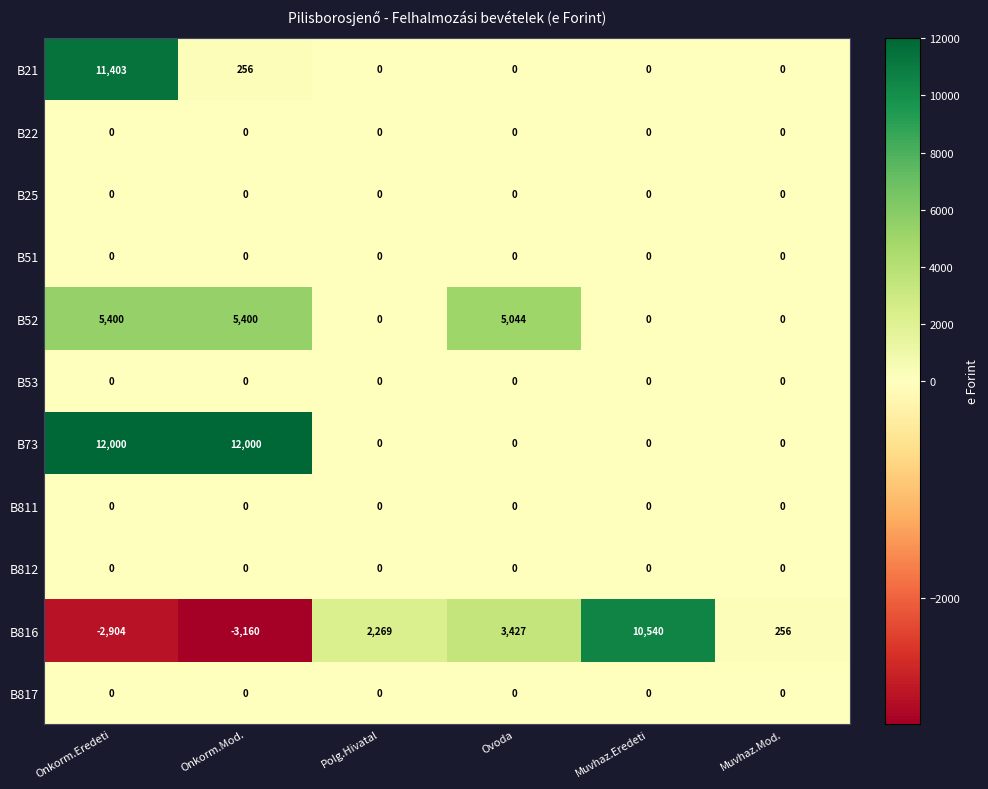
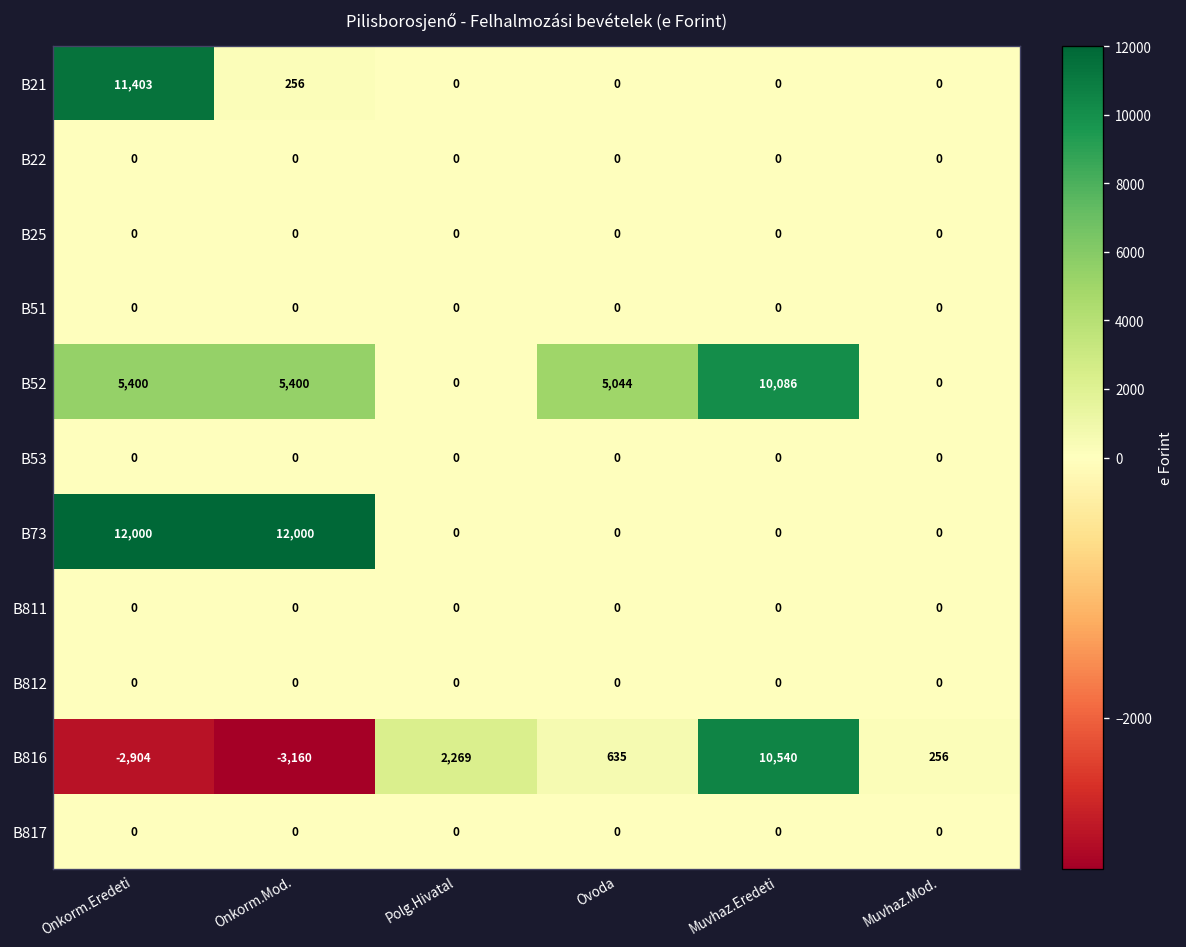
B52, Muvhaz.Eredeti: 0 -> 10,086
B816, Ovoda: 3,427 -> 635
